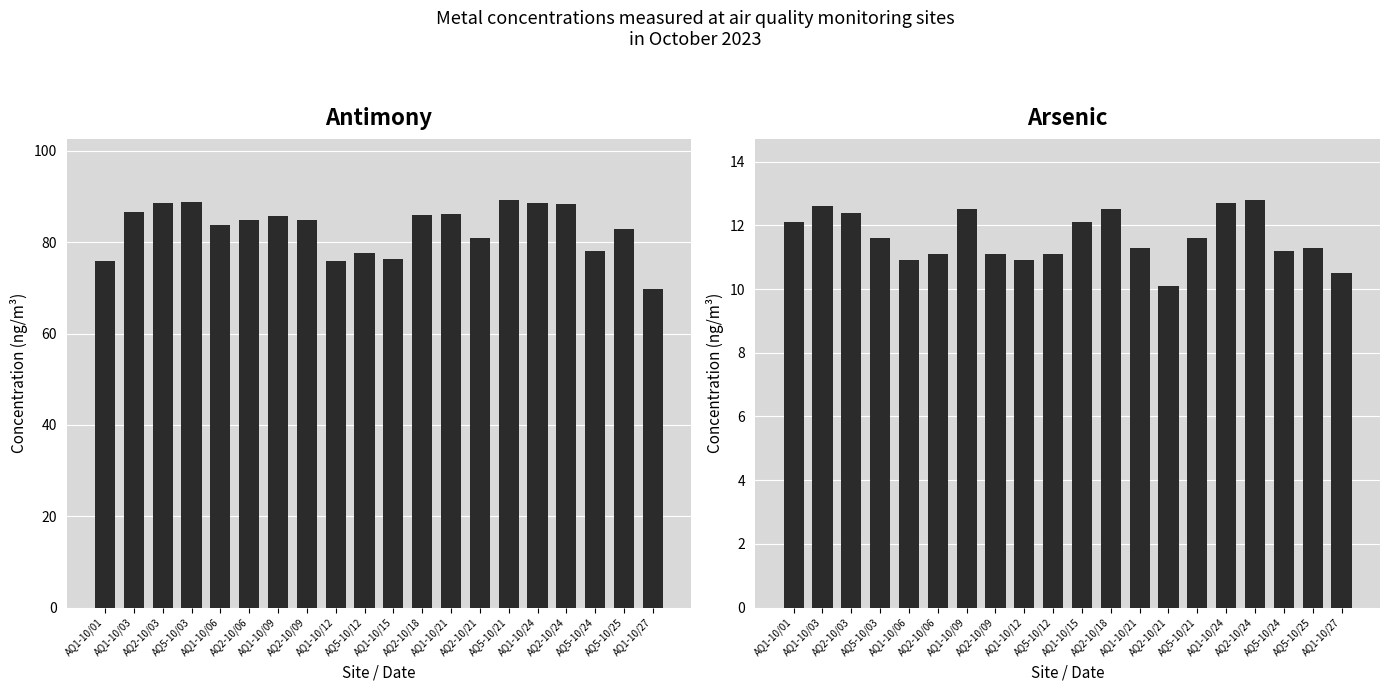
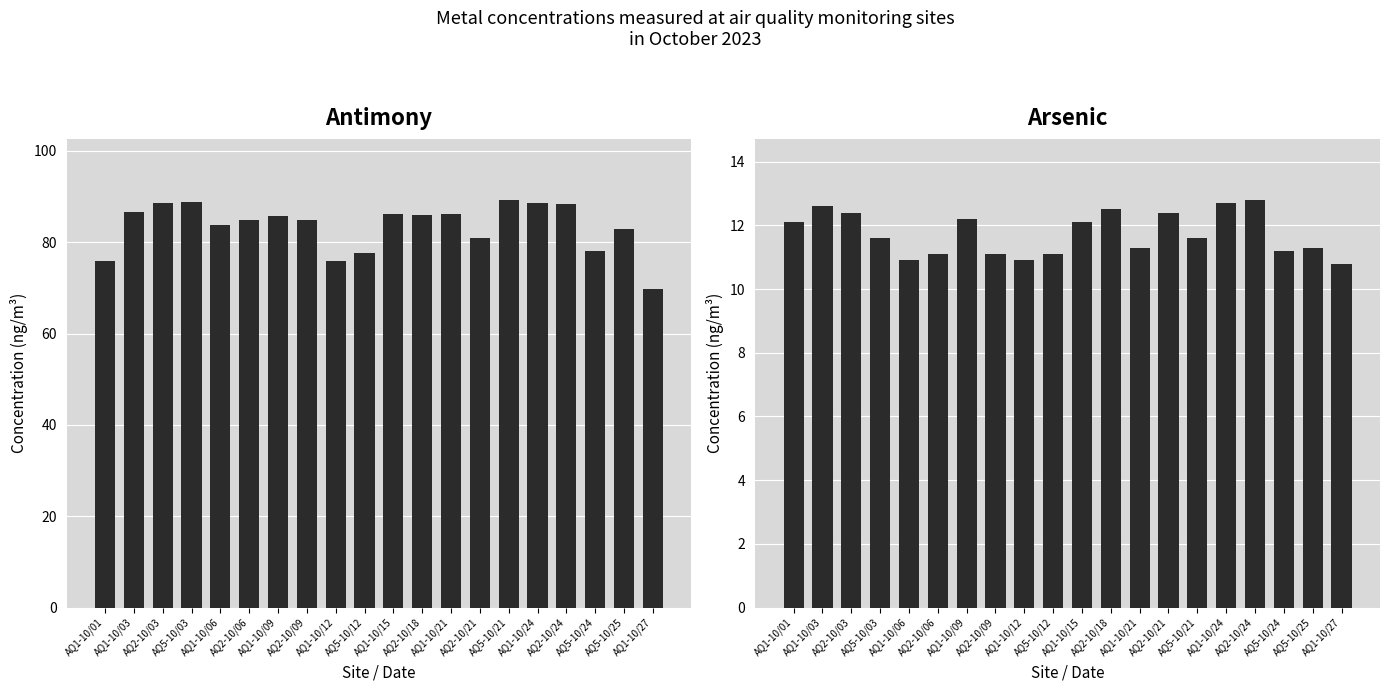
Antimony, AQ1-10/15: 76 -> 86
Arsenic, AQ1-10/09: 12.5 -> 12.2
Arsenic, AQ2-10/21: 10.1 -> 12.4
Arsenic, AQ1-10/27: 10.5 -> 10.8
